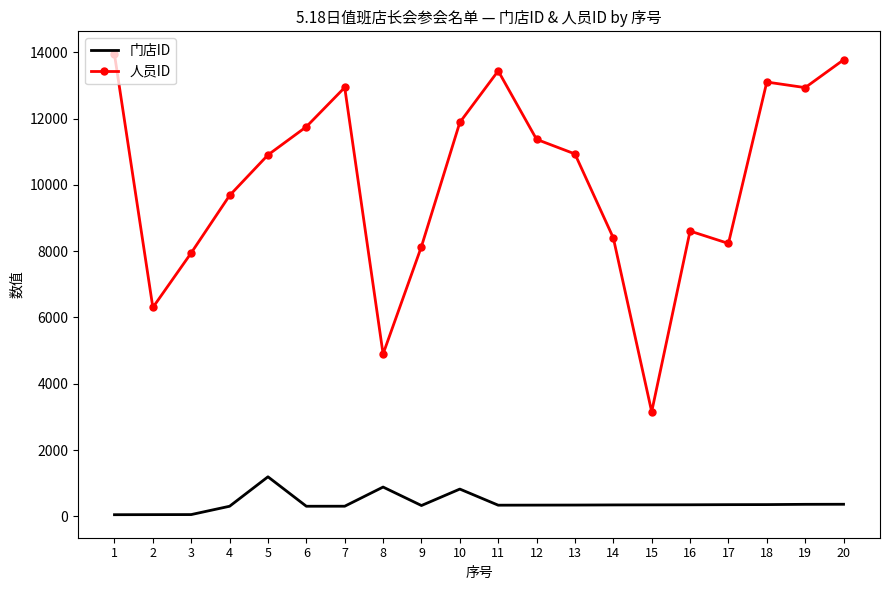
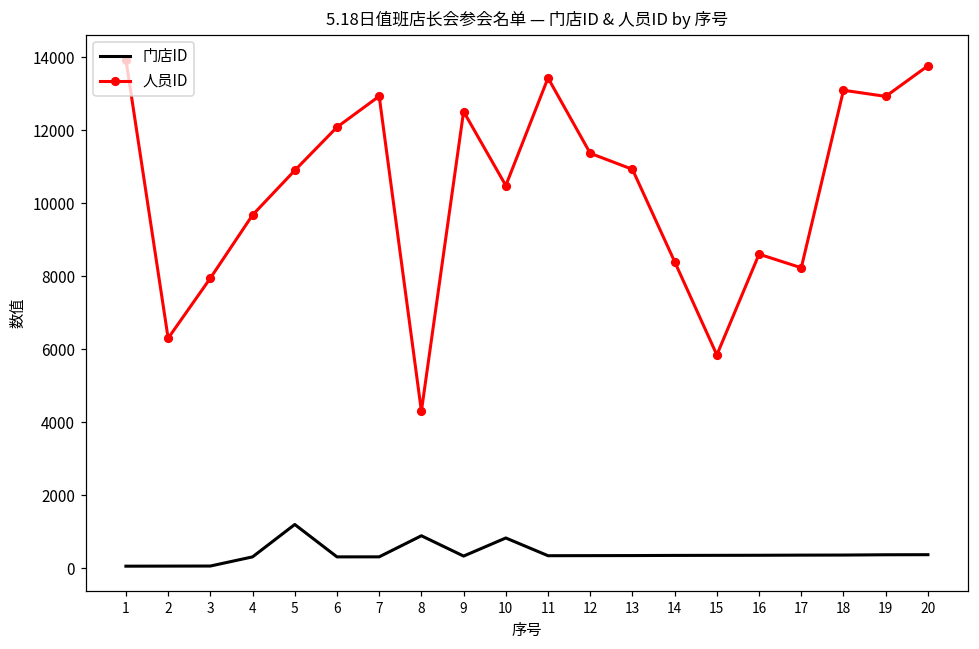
人员ID, 6: 11800 -> 12100
人员ID, 8: 4900 -> 4300
人员ID, 9: 8100 -> 12500
人员ID, 10: 11900 -> 10500
人员ID, 15: 3200 -> 5800
